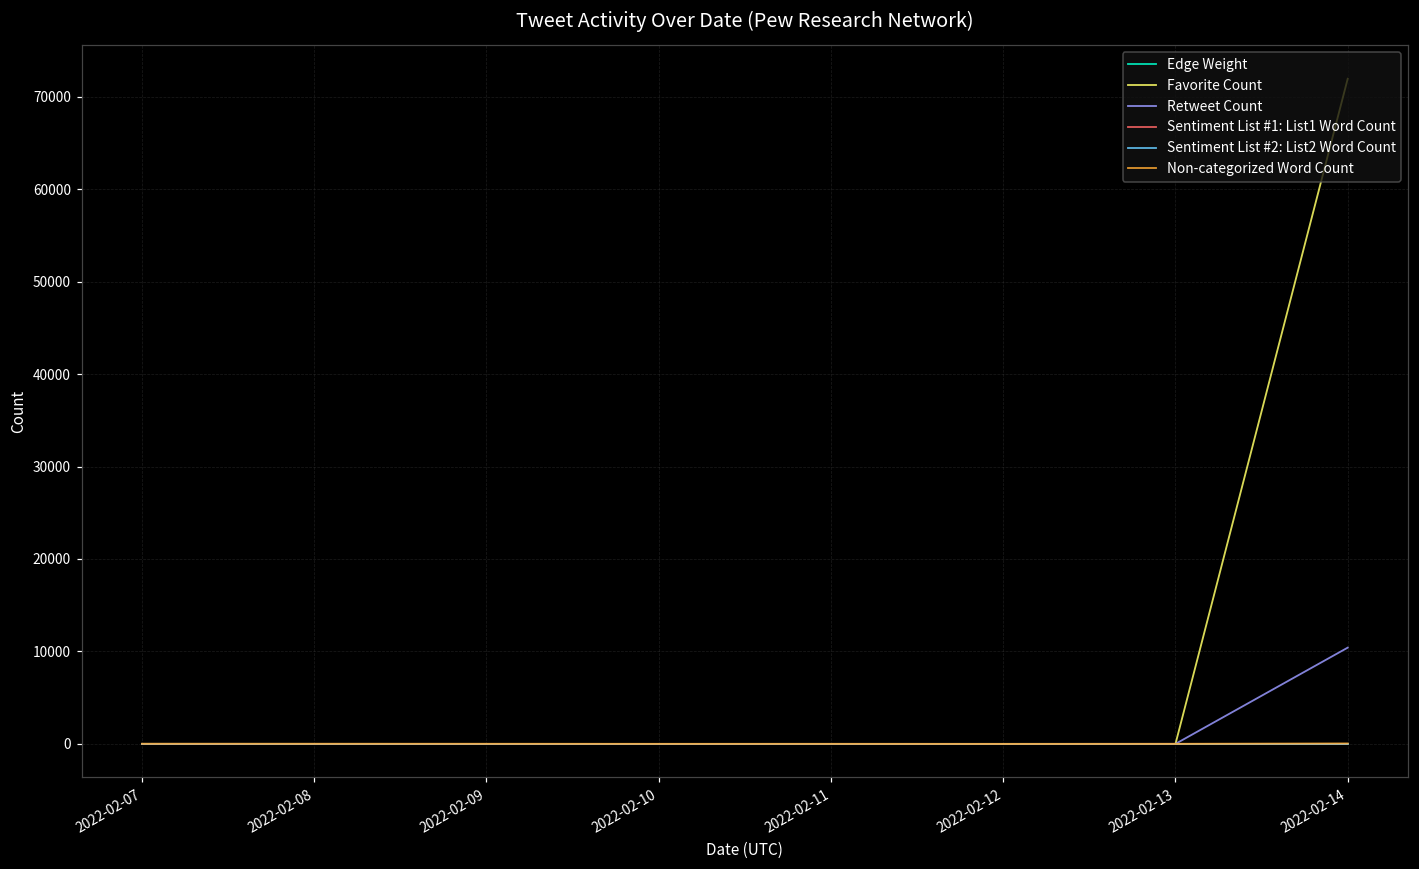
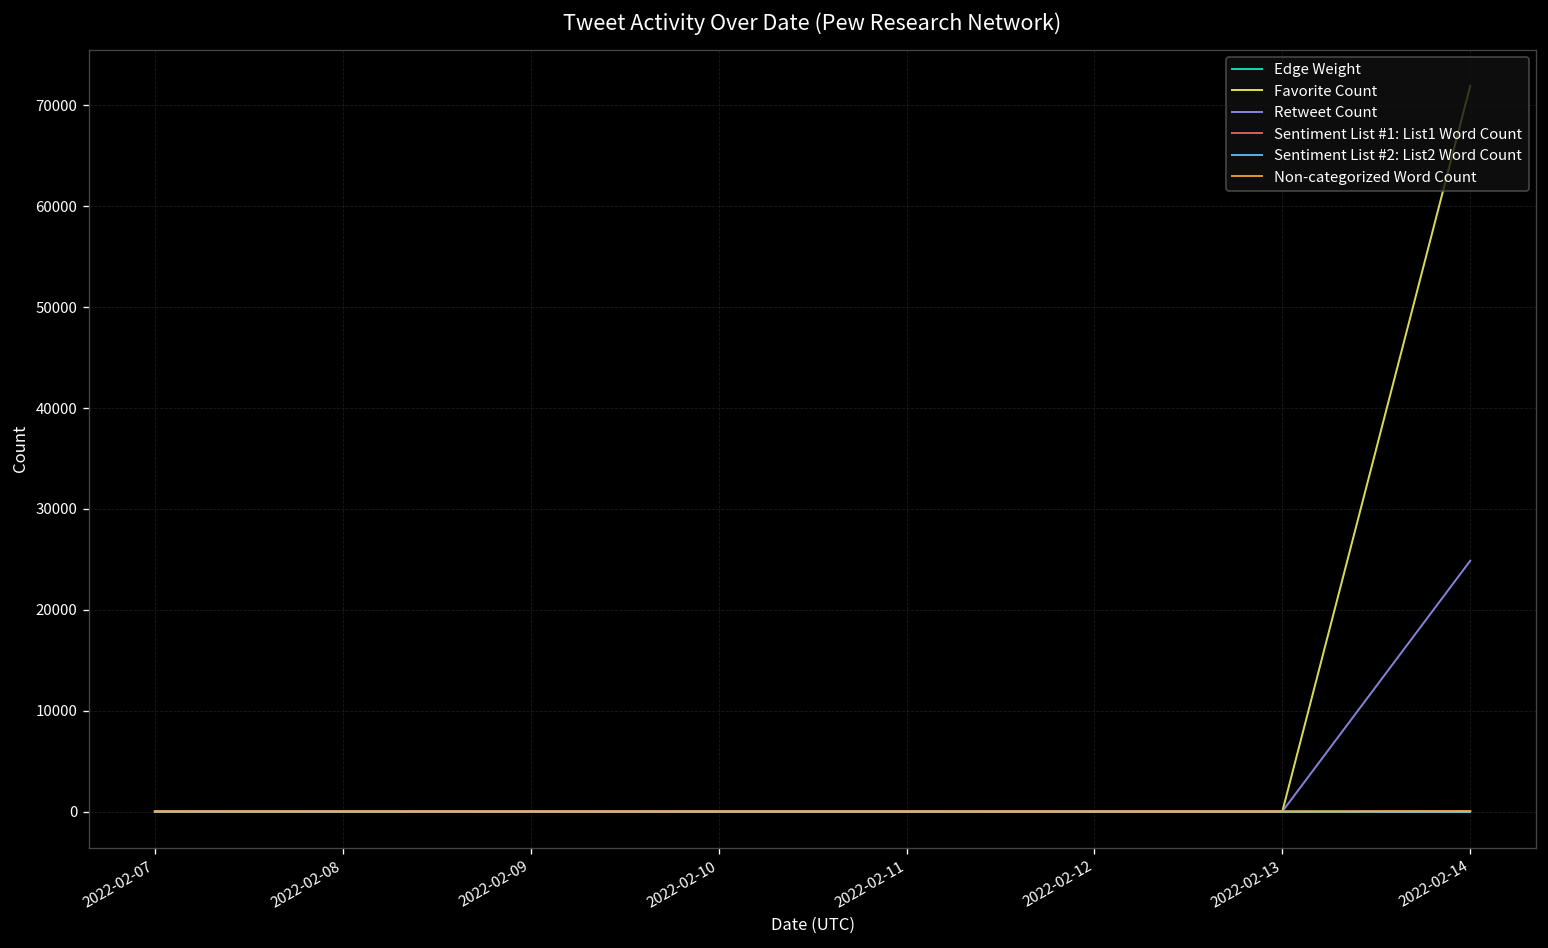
Retweet Count, 2022-02-14: 10000 -> 25000
